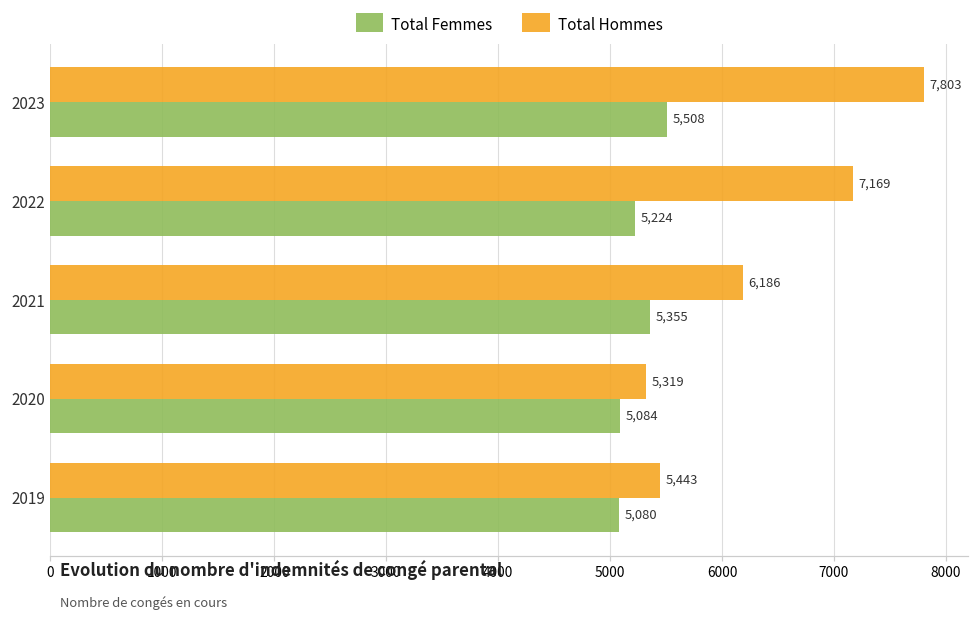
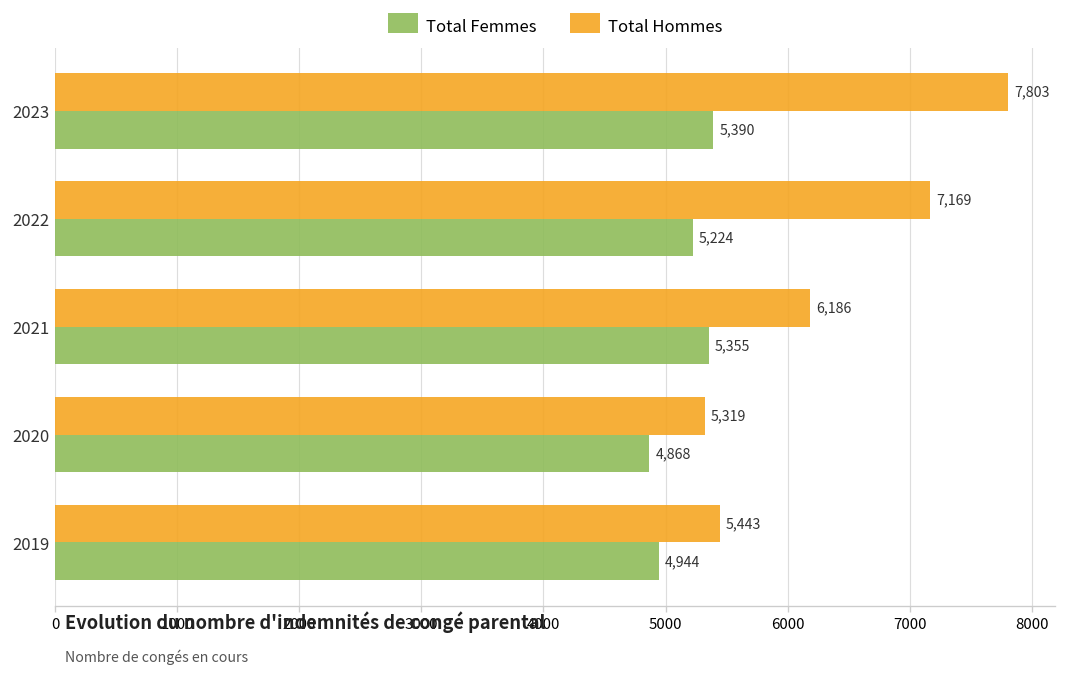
Total Femmes, 2023: 5,508 -> 5,390
Total Femmes, 2020: 5,084 -> 4,868
Total Femmes, 2019: 5,080 -> 4,944
